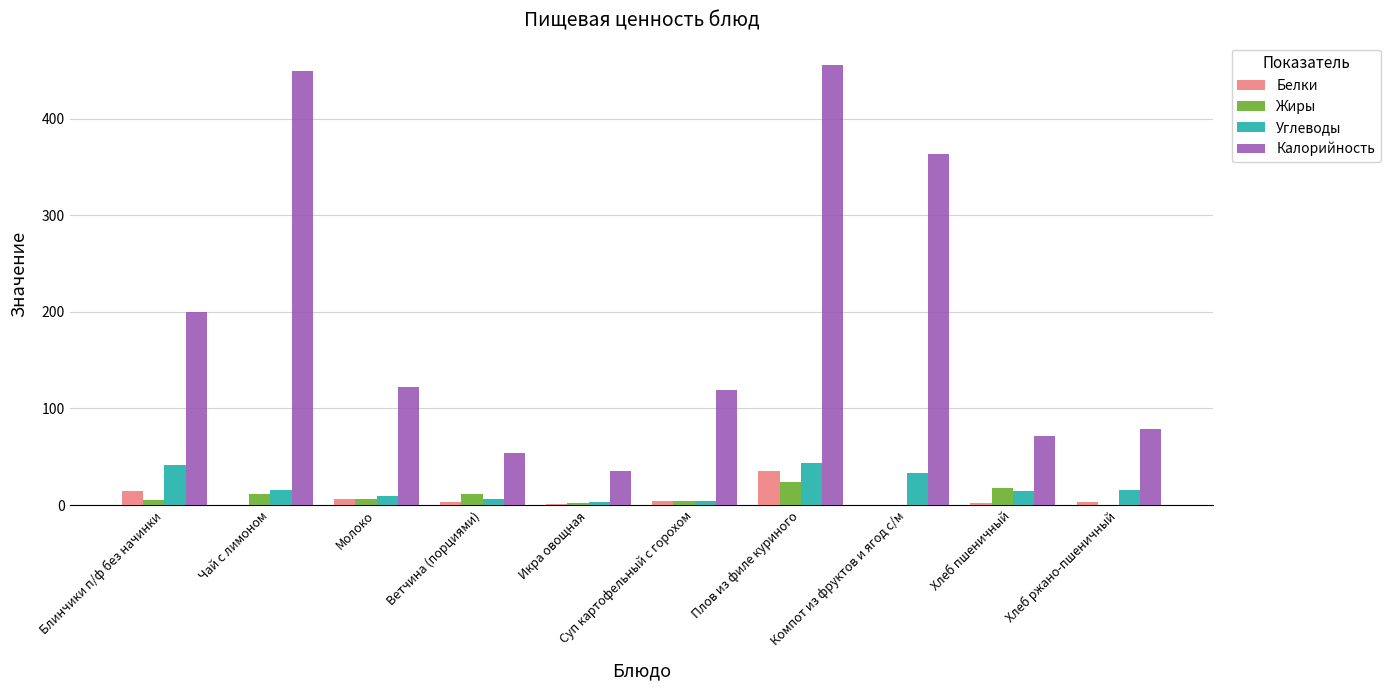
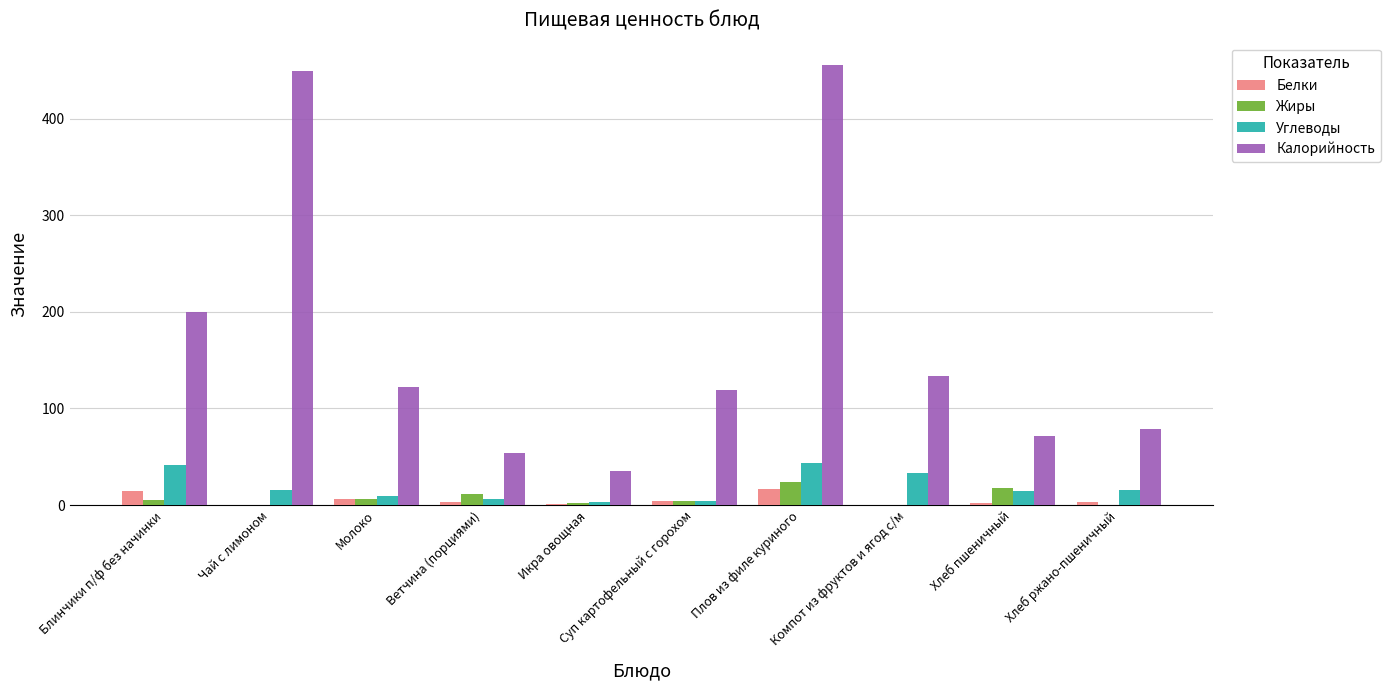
Жиры, Чай с лимоном: 10 -> 0
Белки, Плов из филе куриного: 40 -> 20
Калорийность, Компот из фруктов и ягод с/м: 360 -> 130
